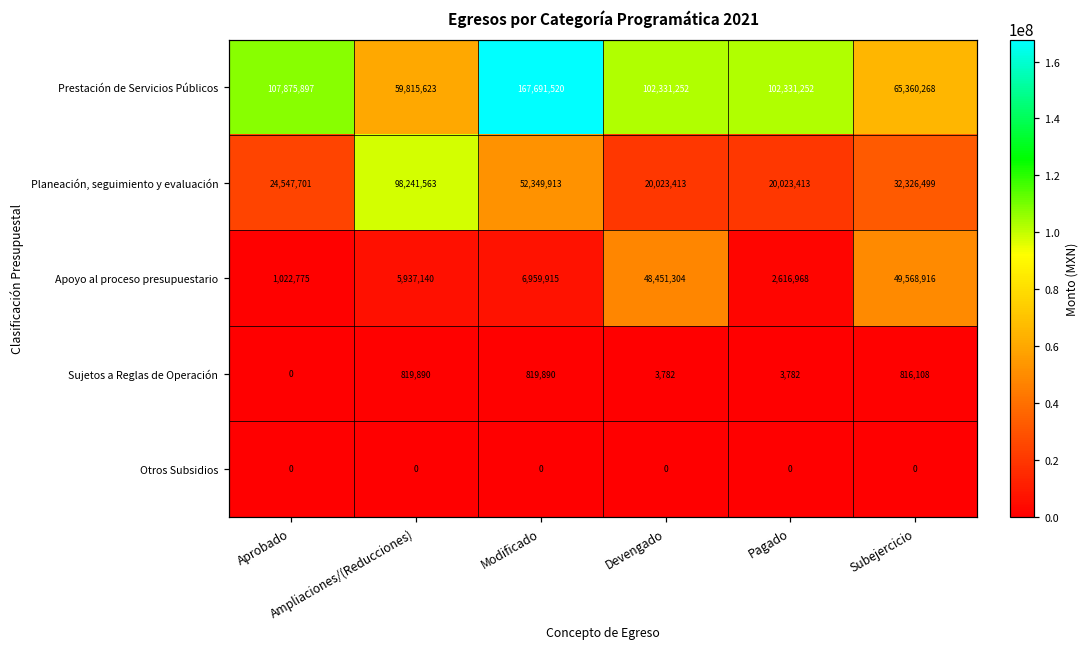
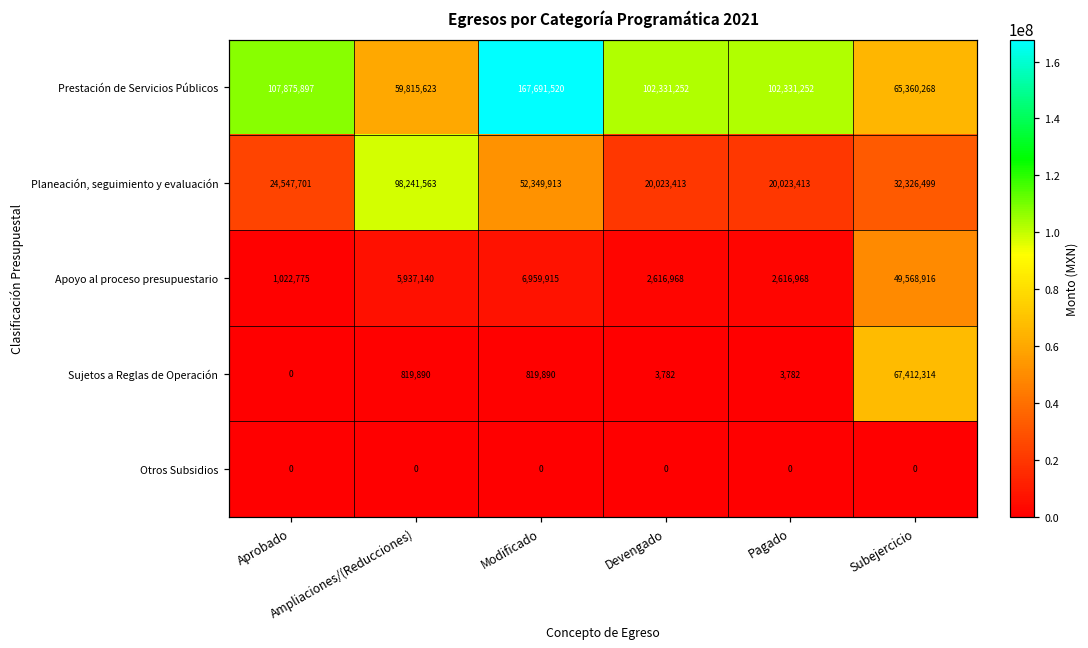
Apoyo al proceso presupuestario, Devengado: 48,451,304 -> 2,616,968
Sujetos a Reglas de Operación, Subejercicio: 816,108 -> 67,412,314
